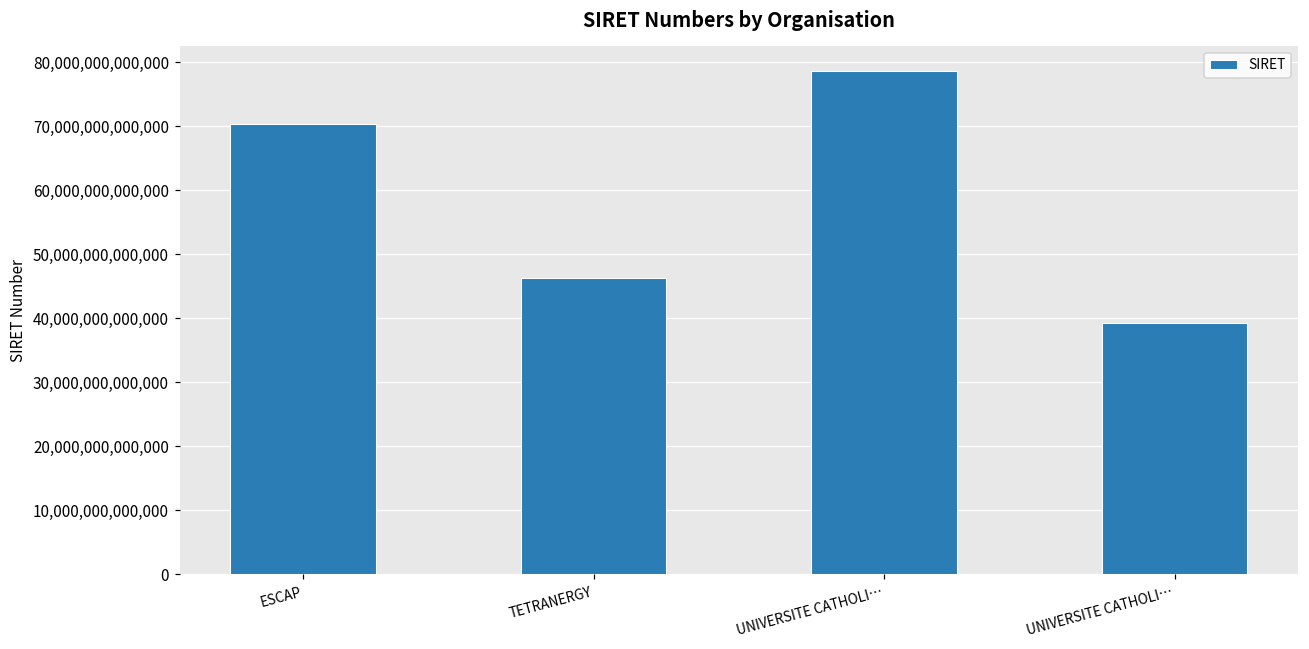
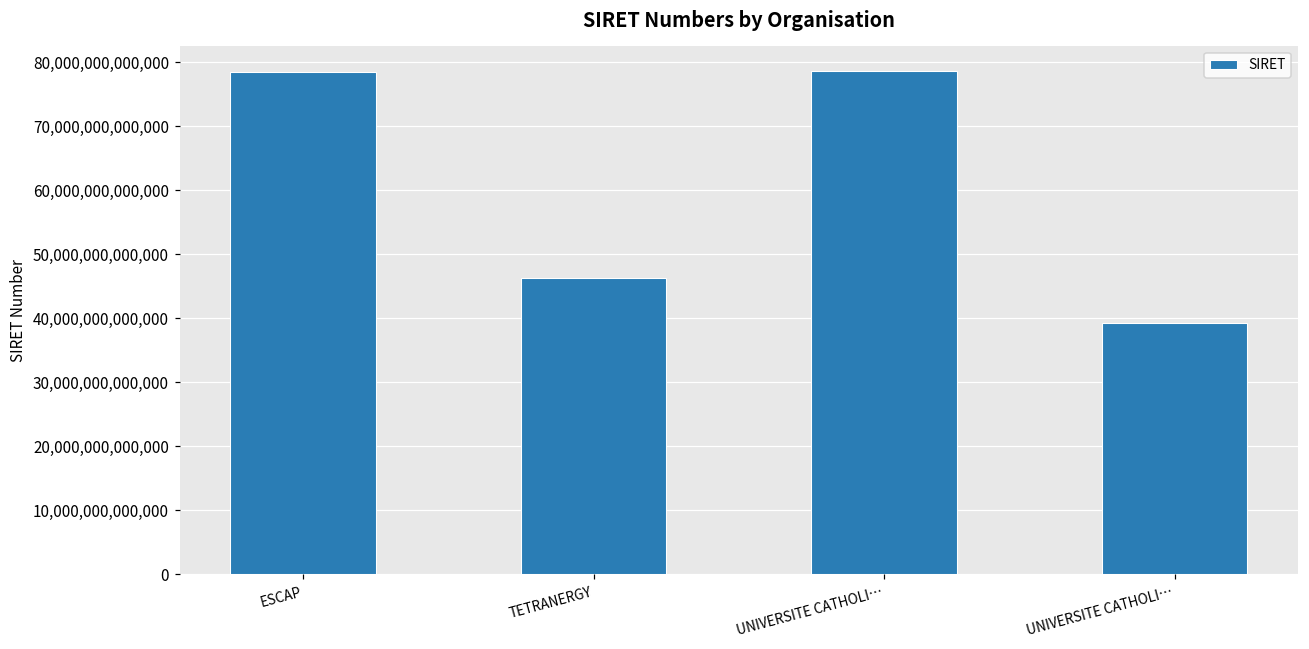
ESCAP: 70,000,000,000,000 -> 78,000,000,000,000
